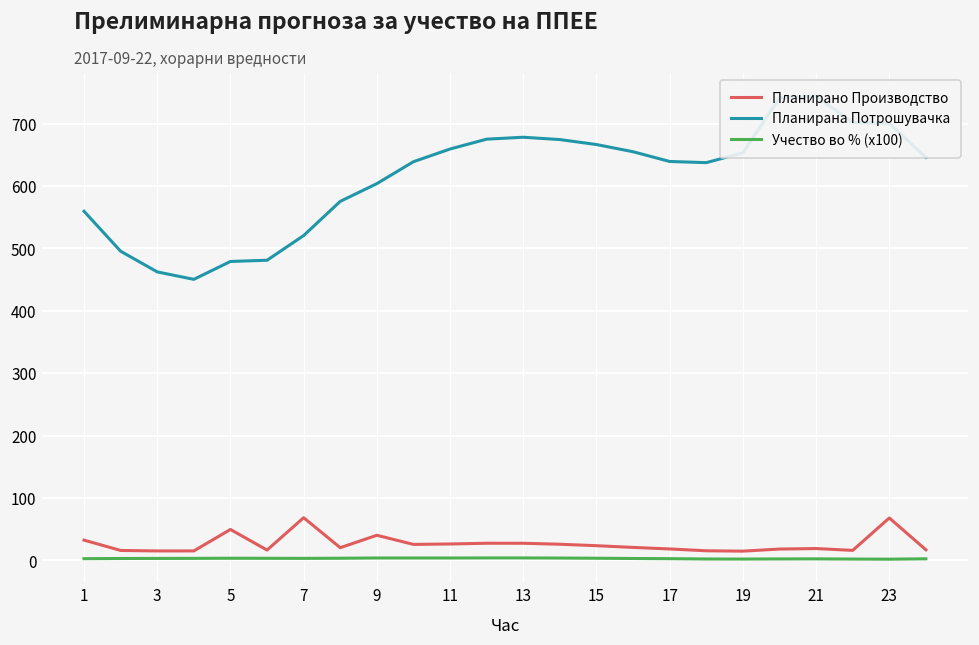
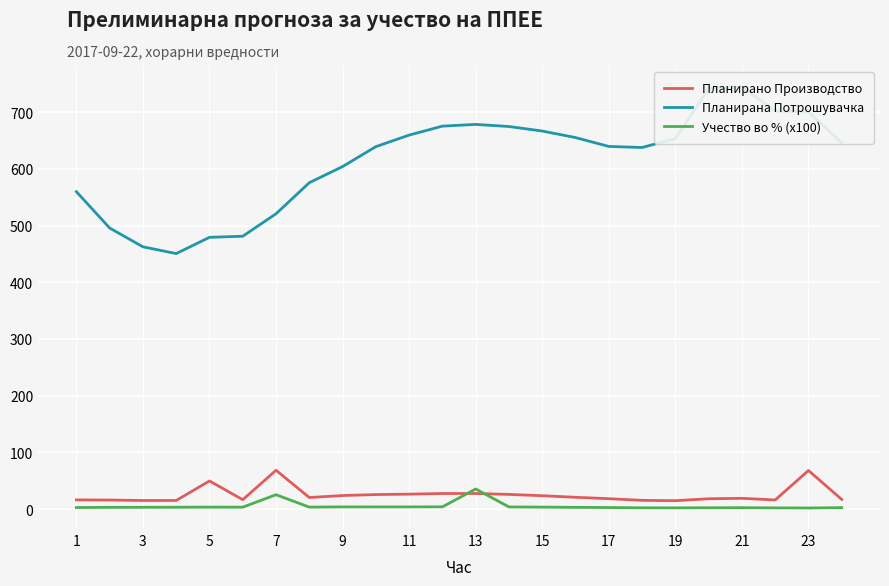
Планирано Производство, 1: 30 -> 20
Учество во % (x100), 7: 0 -> 30
Планирано Производство, 9: 40 -> 20
Учество во % (x100), 13: 0 -> 40
